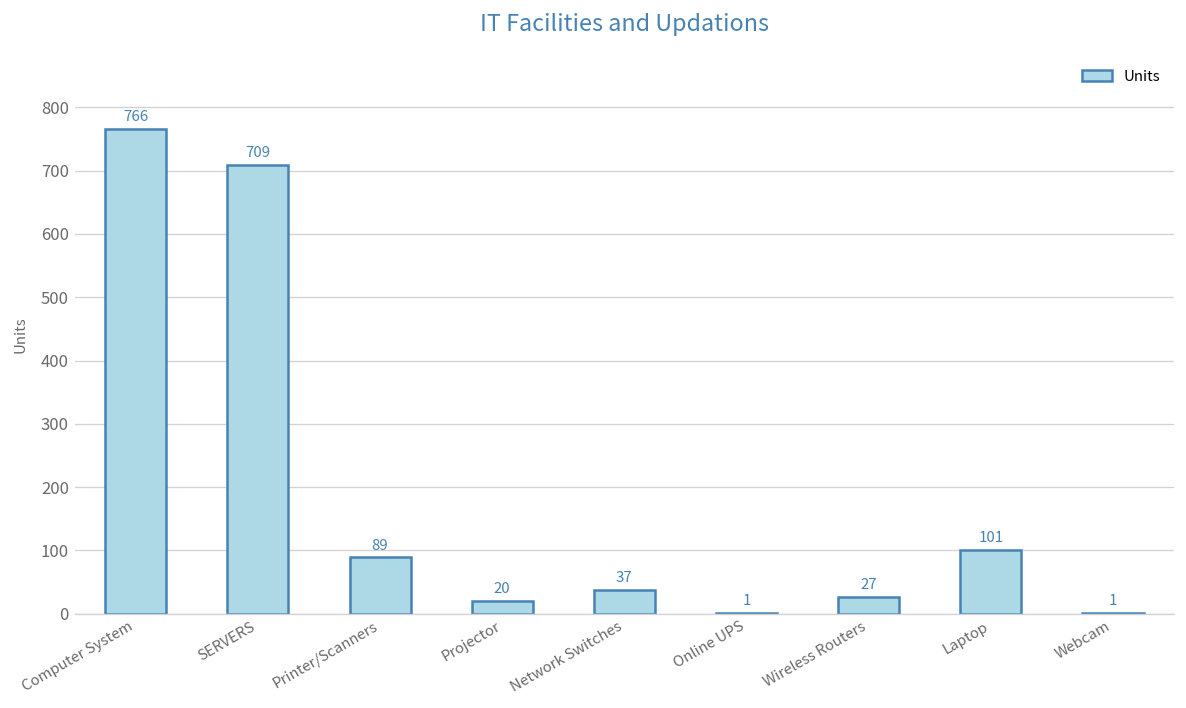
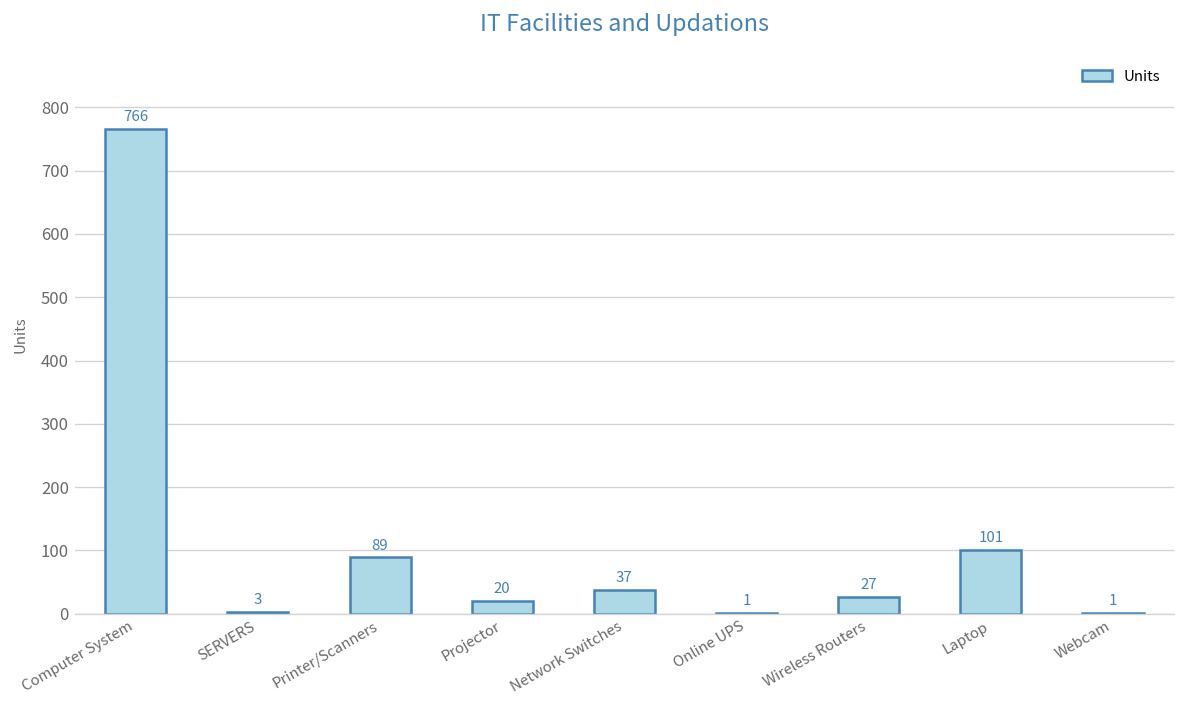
SERVERS: 709 -> 3
